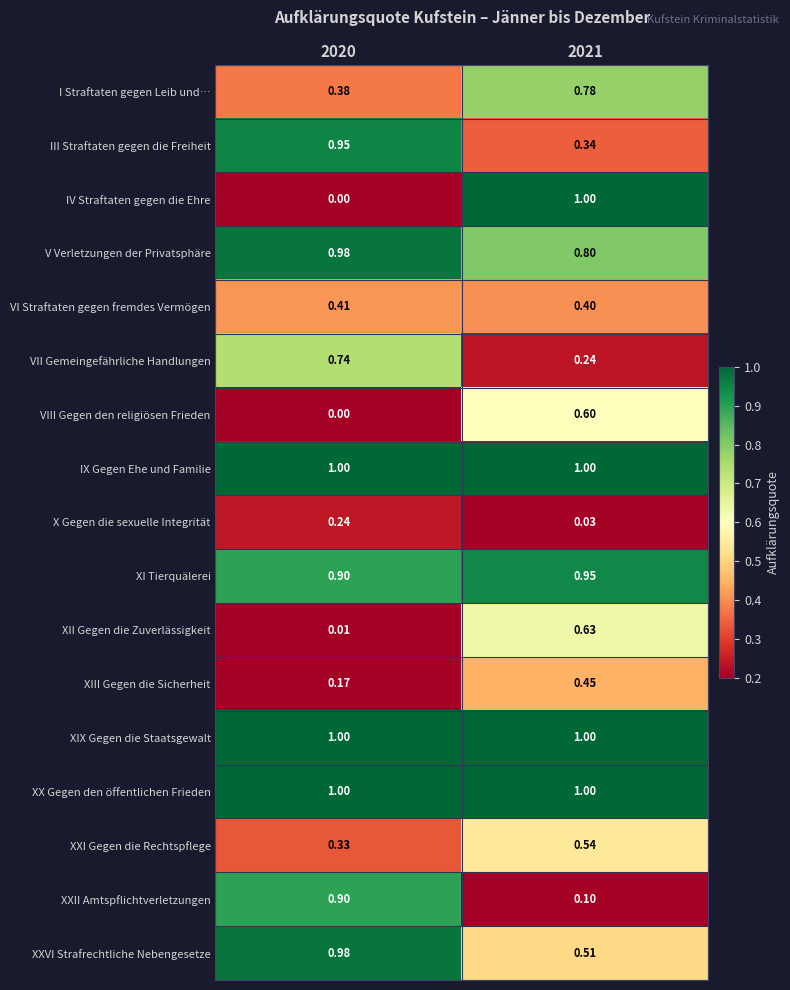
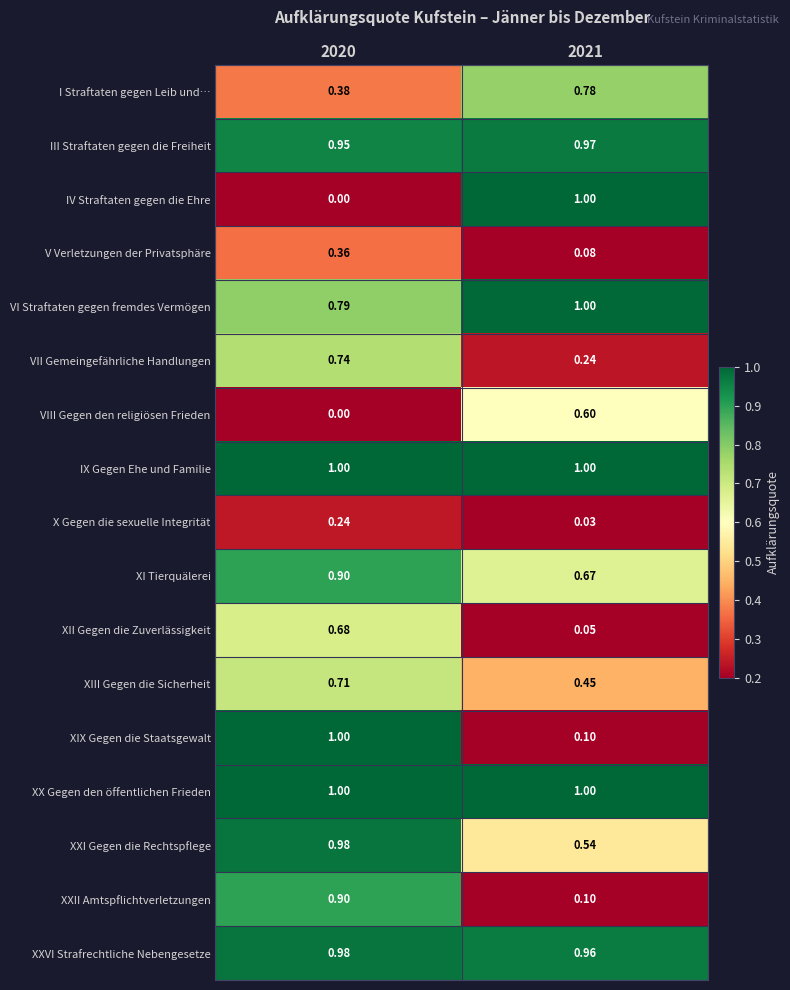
III Straftaten gegen die Freiheit, 2021: 0.34 -> 0.97
V Verletzungen der Privatsphäre, 2020: 0.98 -> 0.36
V Verletzungen der Privatsphäre, 2021: 0.80 -> 0.08
VI Straftaten gegen fremdes Vermögen, 2020: 0.41 -> 0.79
VI Straftaten gegen fremdes Vermögen, 2021: 0.40 -> 1.00
XI Tierquälerei, 2021: 0.95 -> 0.67
XII Gegen die Zuverlässigkeit, 2020: 0.01 -> 0.68
XII Gegen die Zuverlässigkeit, 2021: 0.63 -> 0.05
XIII Gegen die Sicherheit, 2020: 0.17 -> 0.71
XIX Gegen die Staatsgewalt, 2021: 1.00 -> 0.10
XXI Gegen die Rechtspflege, 2020: 0.33 -> 0.98
XXVI Strafrechtliche Nebengesetze, 2021: 0.51 -> 0.96
